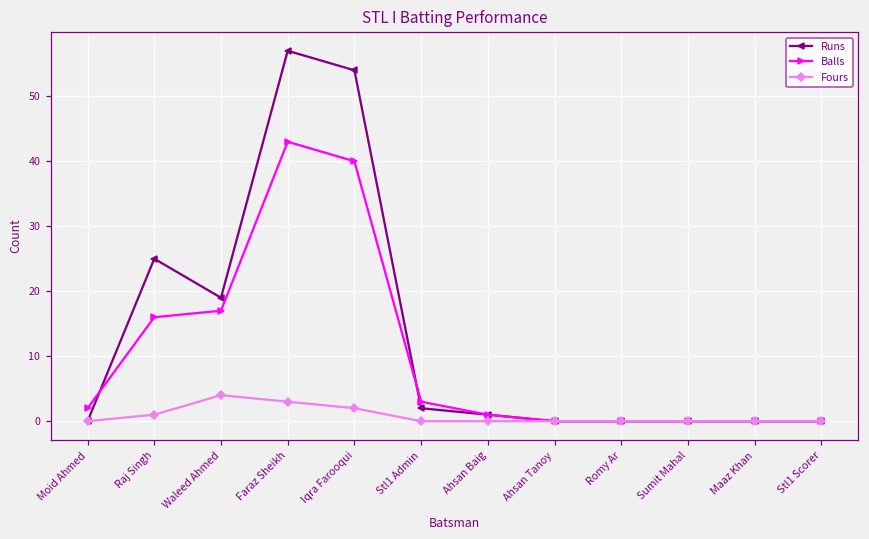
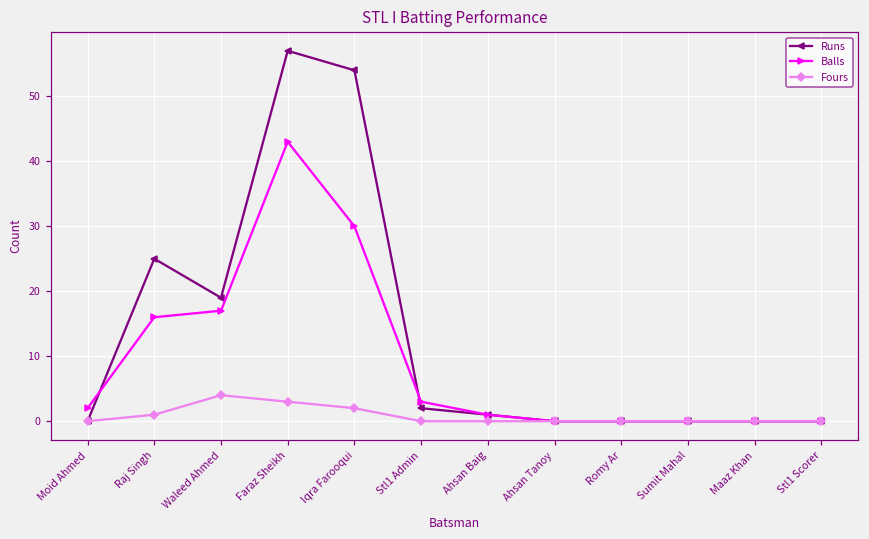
Balls, Iqra Farooqui: 40 -> 30
